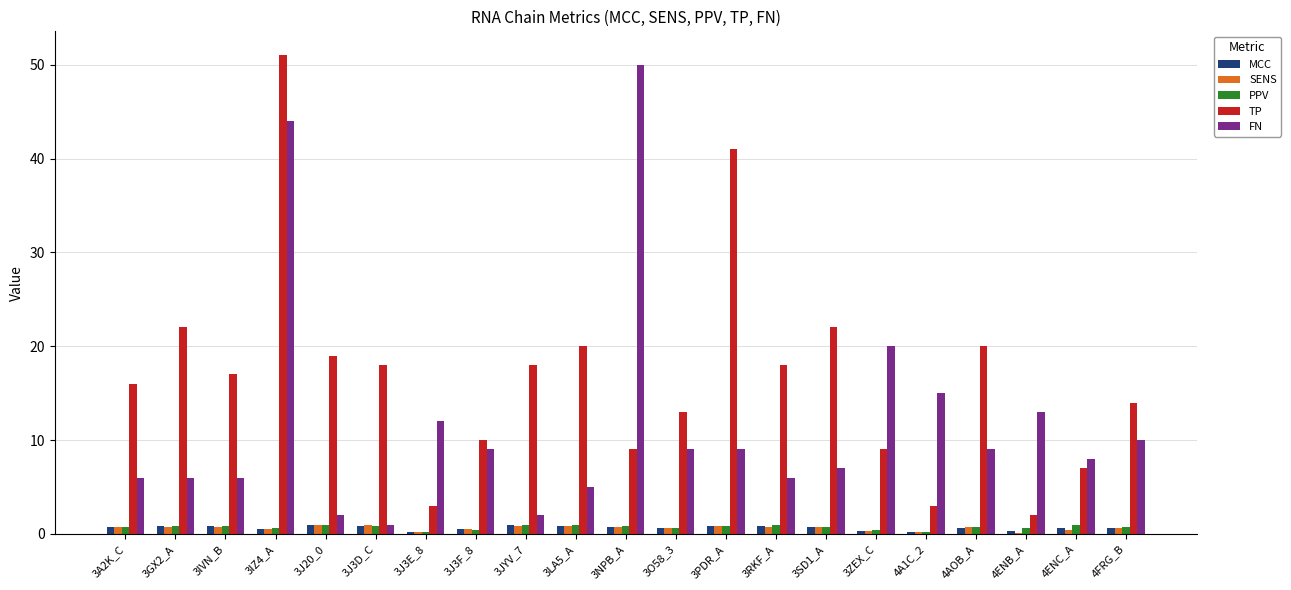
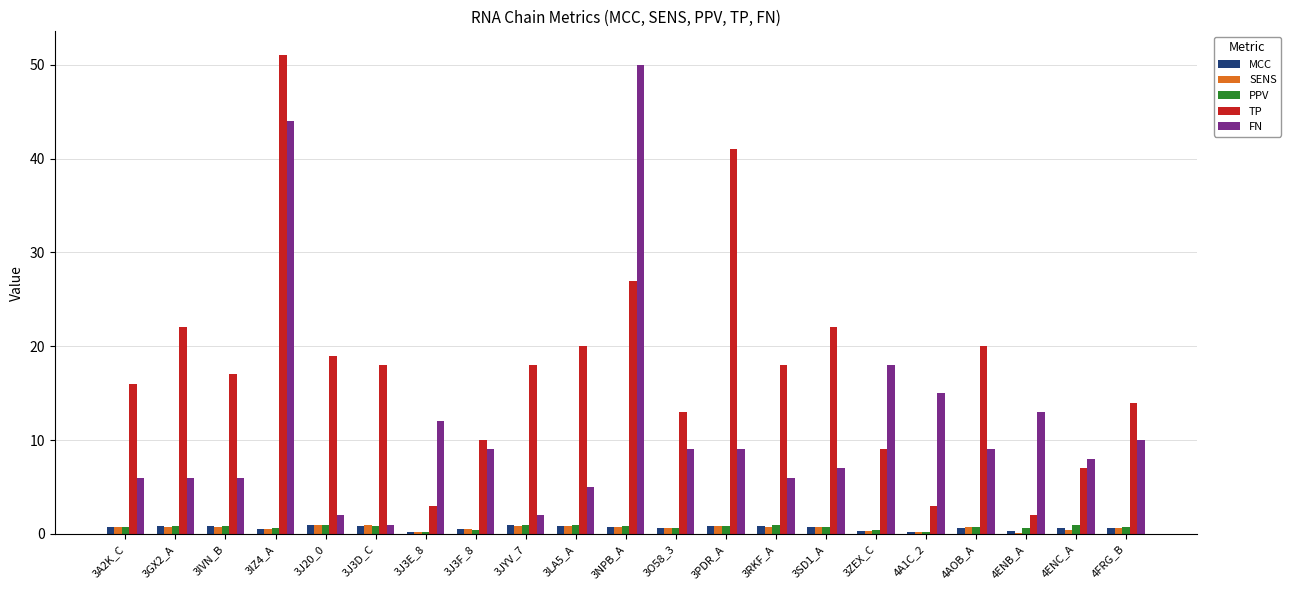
TP, 3NPB_A: 9 -> 27
FN, 3ZEX_C: 20 -> 18
